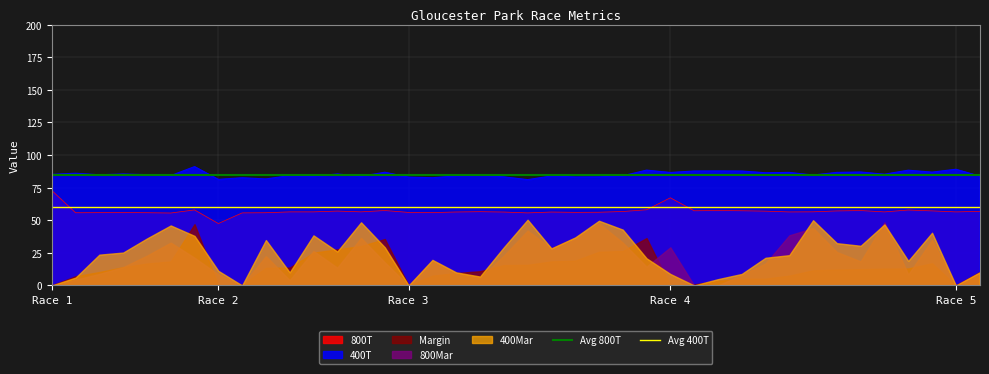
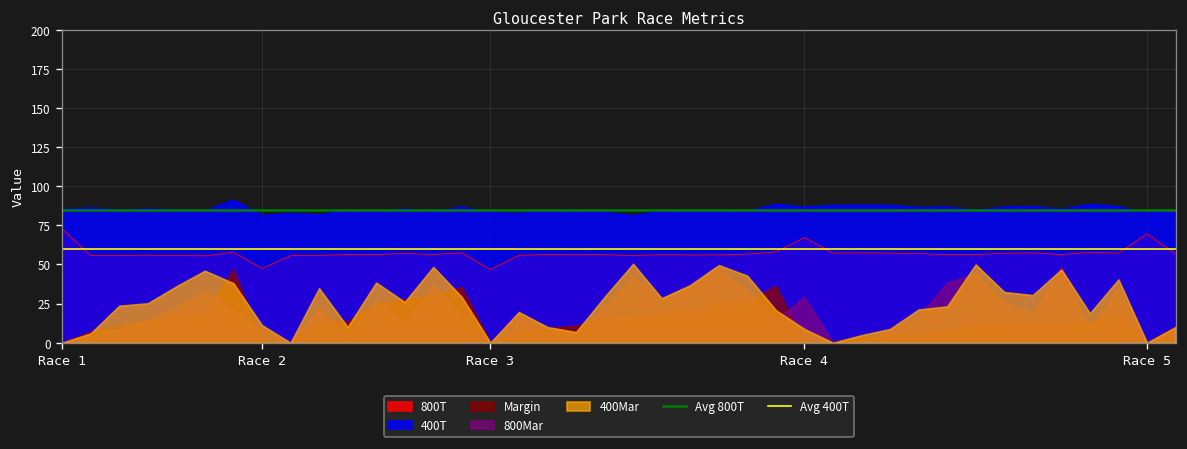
800T, Race 3: 56 -> 47
800T, Race 5: 56 -> 70
400T, Race 5: 89 -> 83
